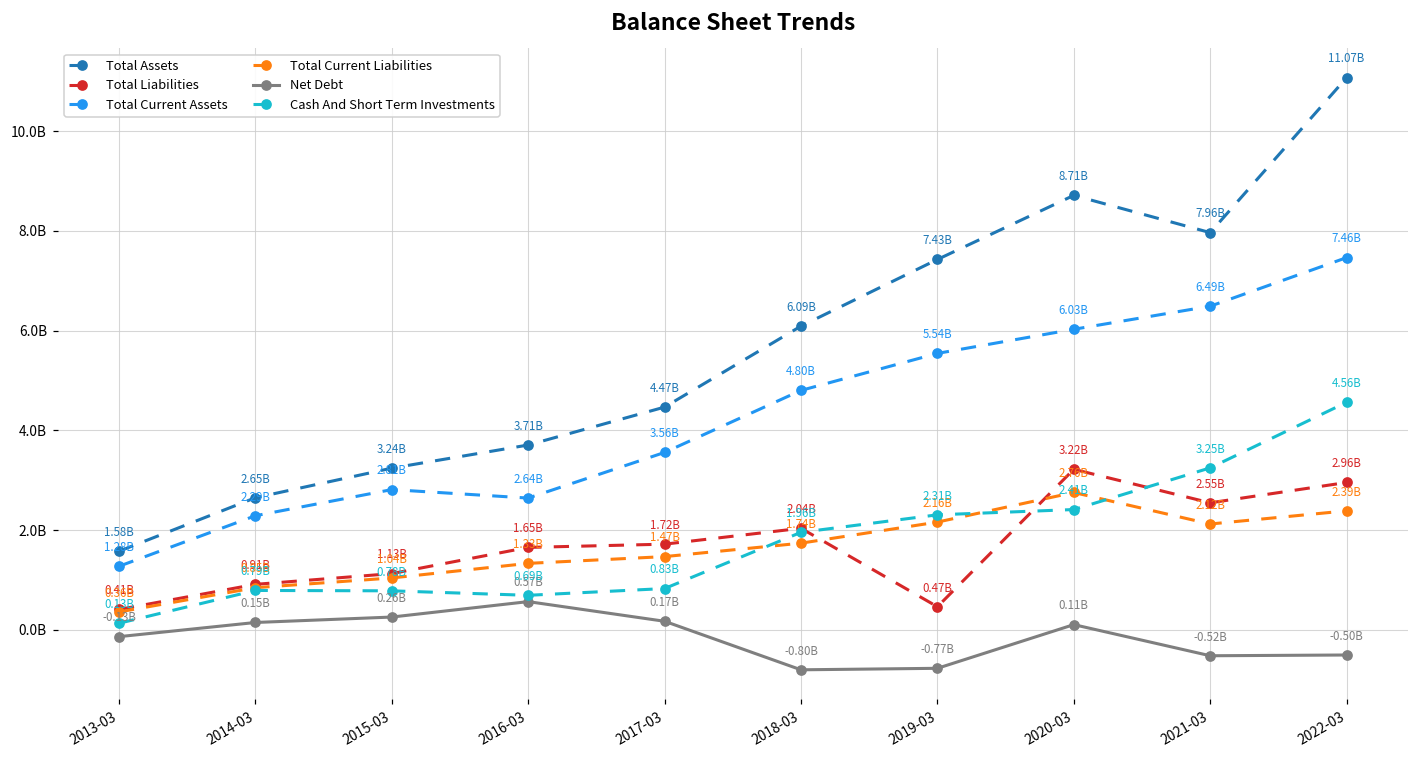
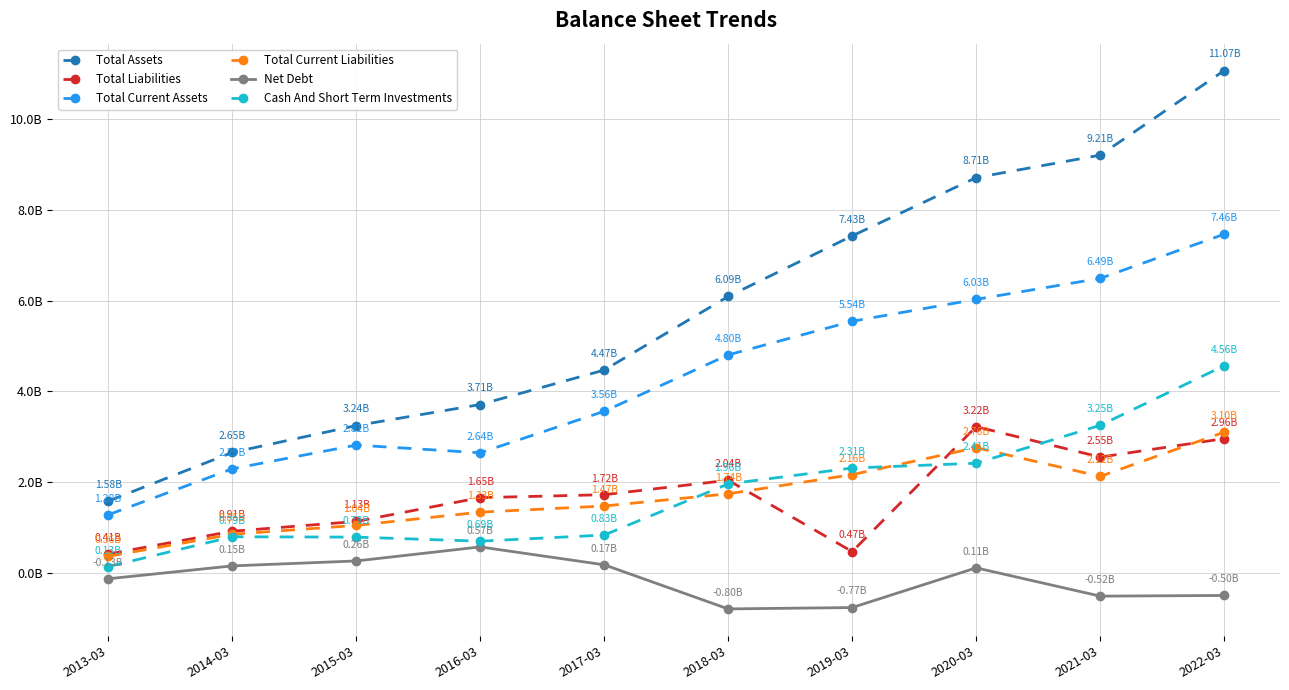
Total Assets, 2021-03: 7.96B -> 9.21B
Total Current Liabilities, 2022-03: 2.39B -> 3.10B
